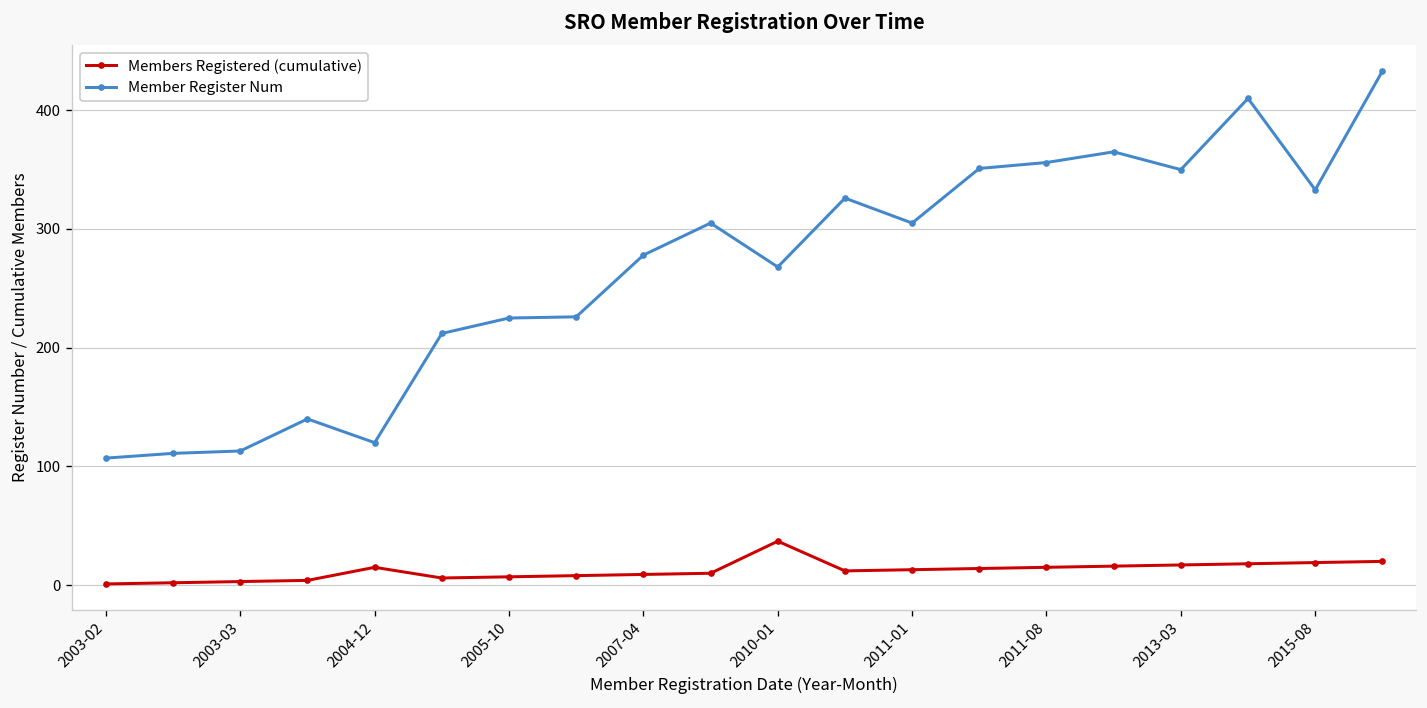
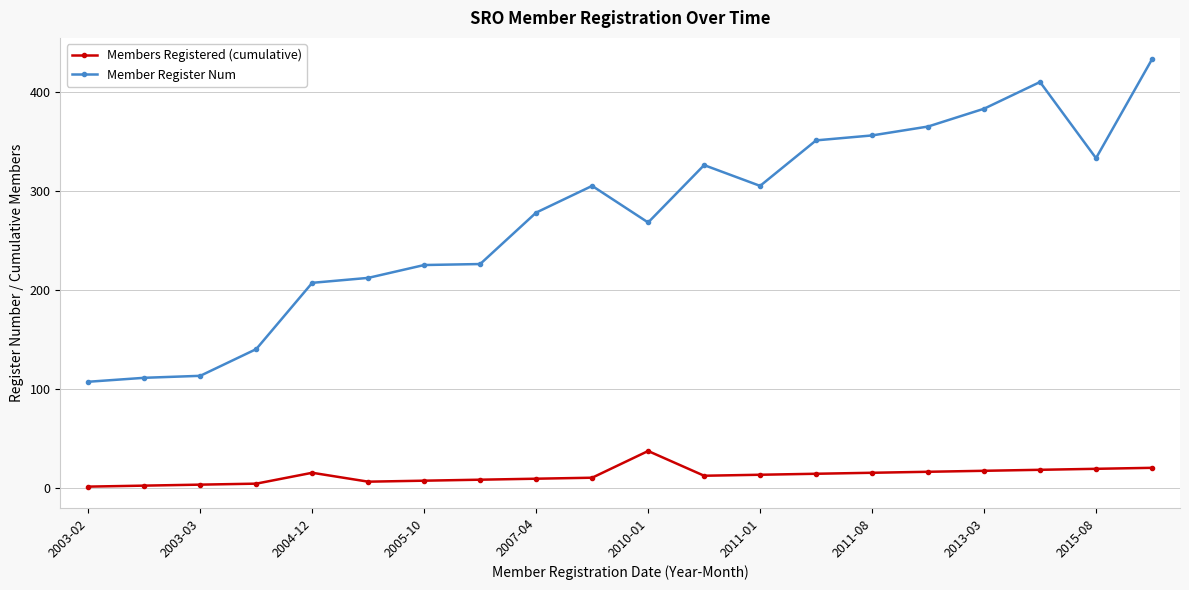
Member Register Num, 2004-12: 120 -> 210
Member Register Num, 2013-03: 350 -> 380
